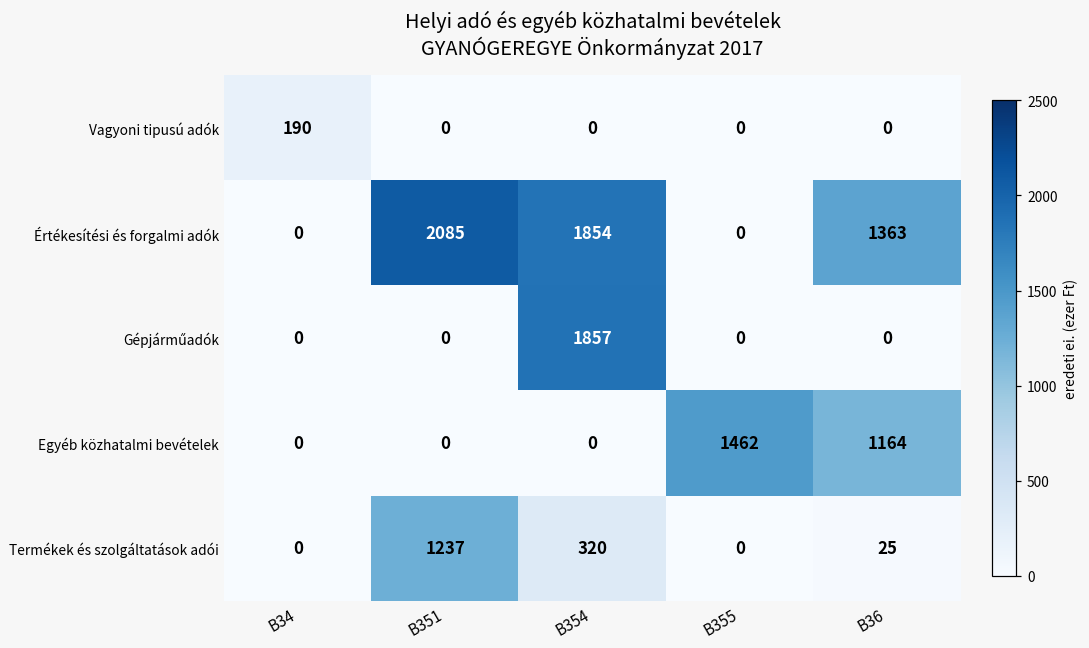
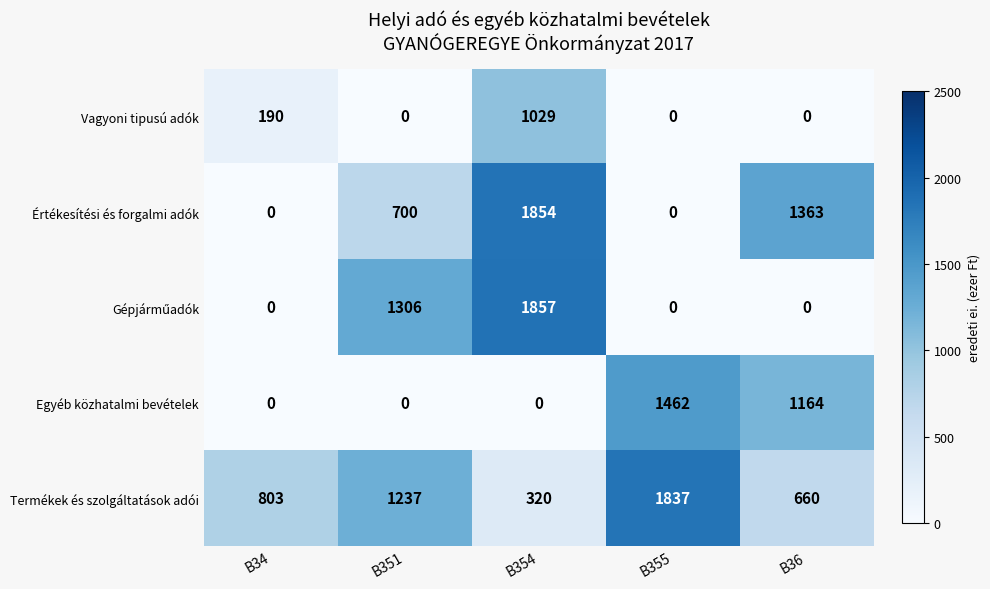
Vagyoni tipusú adók, B354: 0 -> 1029
Értékesítési és forgalmi adók, B351: 2085 -> 700
Gépjárműadók, B351: 0 -> 1306
Termékek és szolgáltatások adói, B34: 0 -> 803
Termékek és szolgáltatások adói, B355: 0 -> 1837
Termékek és szolgáltatások adói, B36: 25 -> 660
